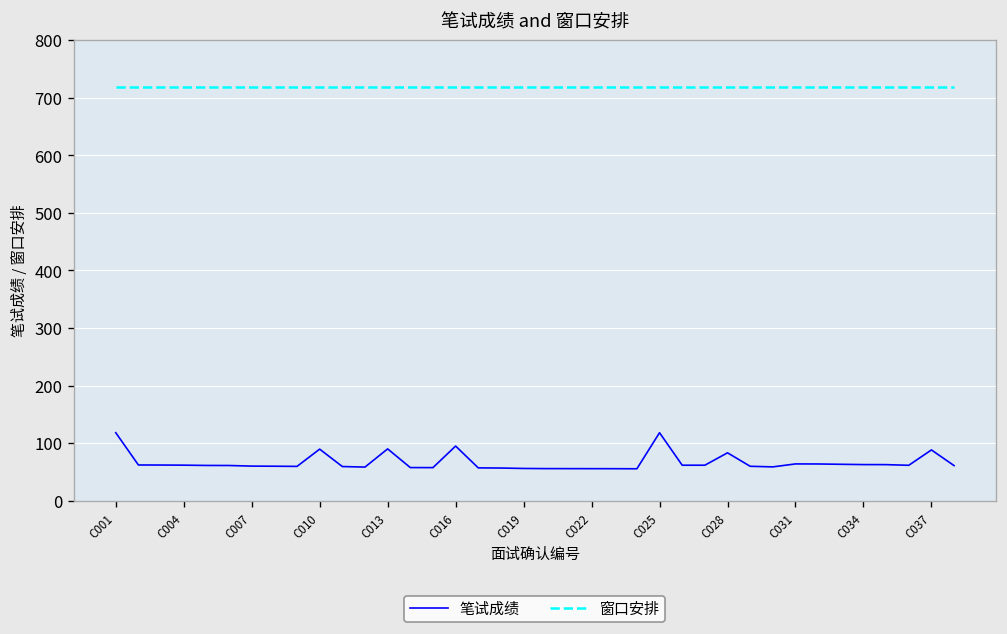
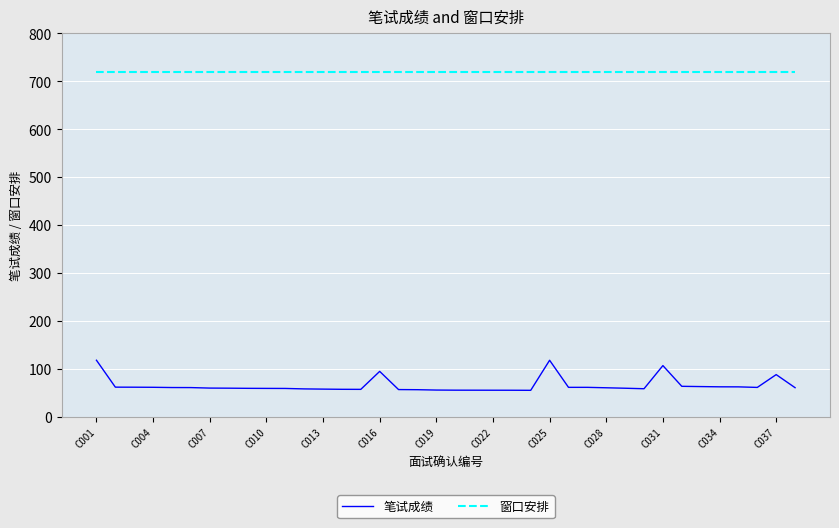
笔试成绩, C010: 90 -> 60
笔试成绩, C013: 90 -> 60
笔试成绩, C028: 80 -> 60
笔试成绩, C031: 60 -> 110
